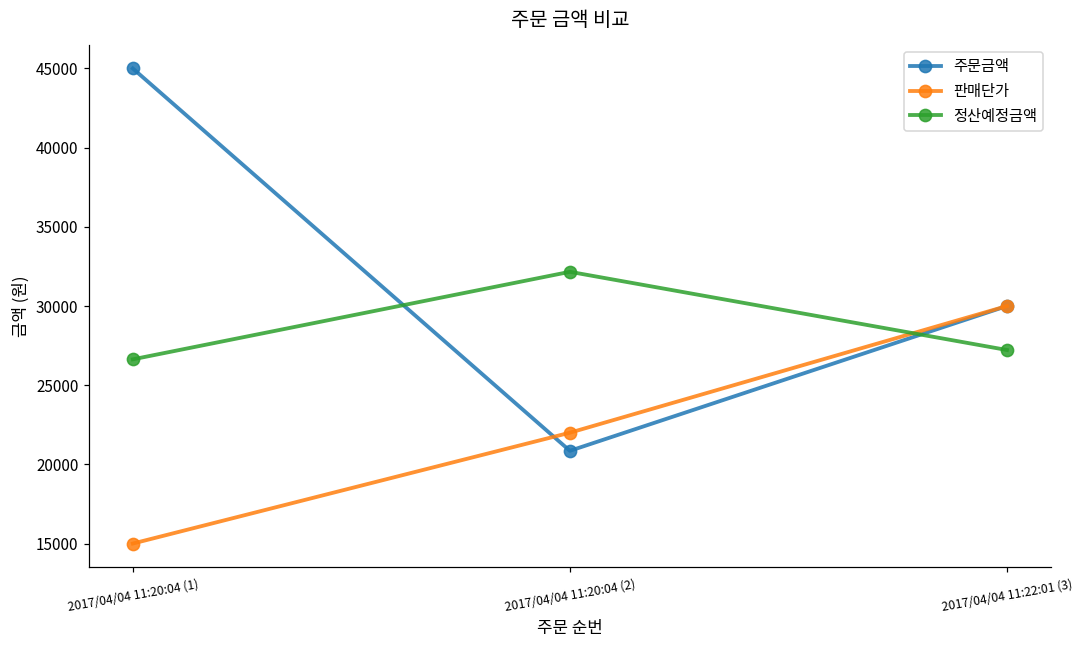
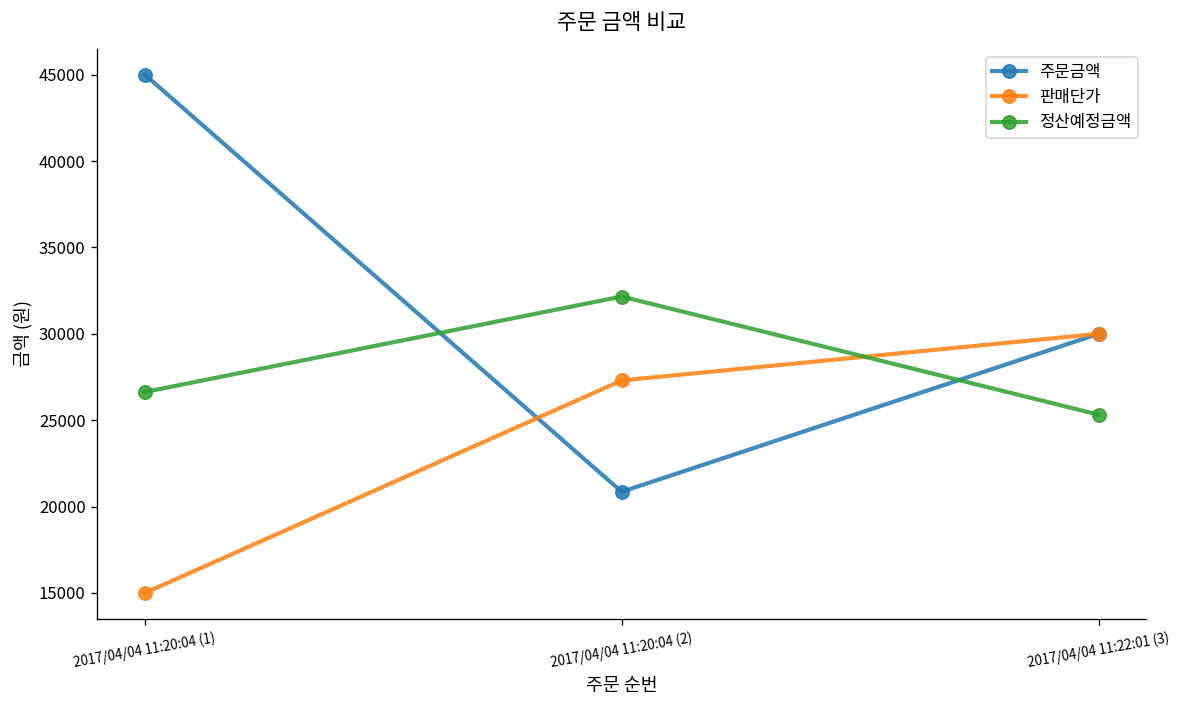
판매단가, 2017/04/04 11:20:04 (2): 22000 -> 27300
정산예정금액, 2017/04/04 11:22:01 (3): 27200 -> 25300
